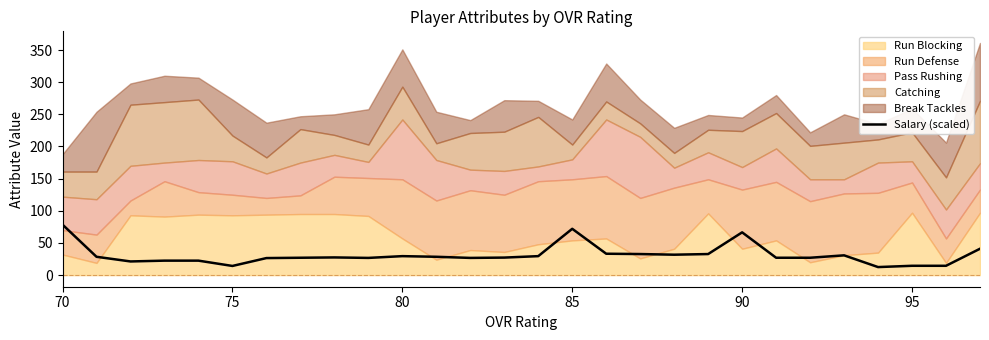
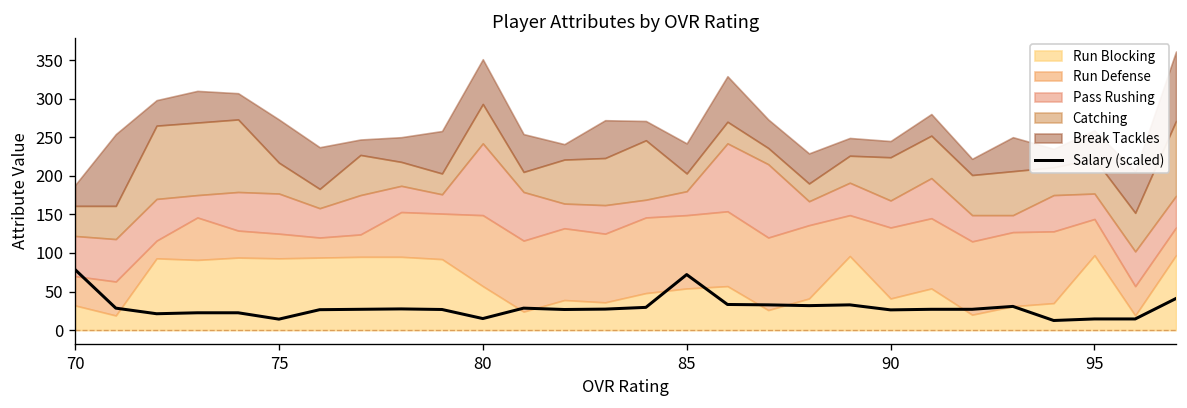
Salary (scaled), 80: 30 -> 20
Salary (scaled), 90: 70 -> 30
